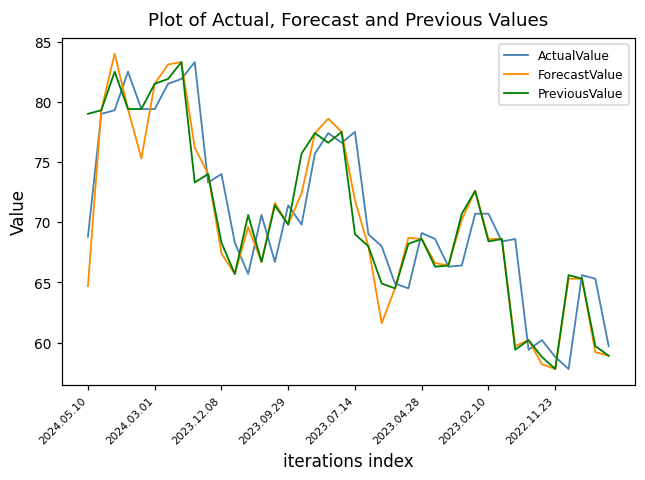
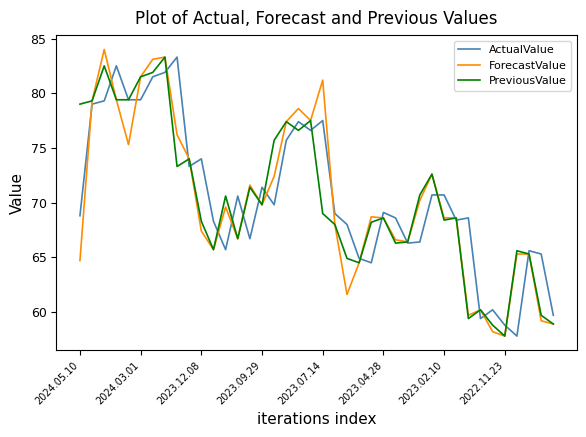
ForecastValue, 2023.07.14: 71.8 -> 81.2
